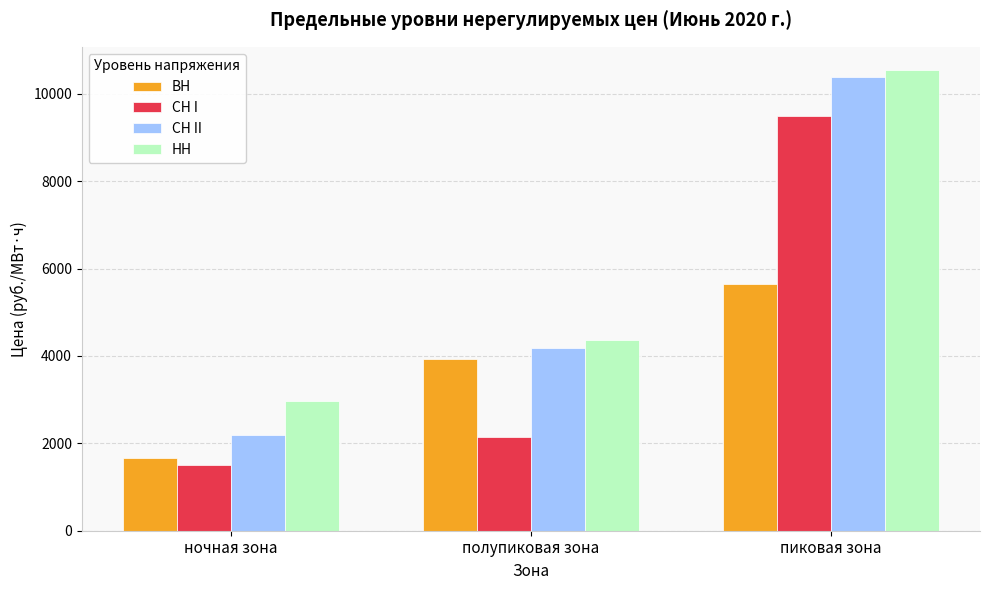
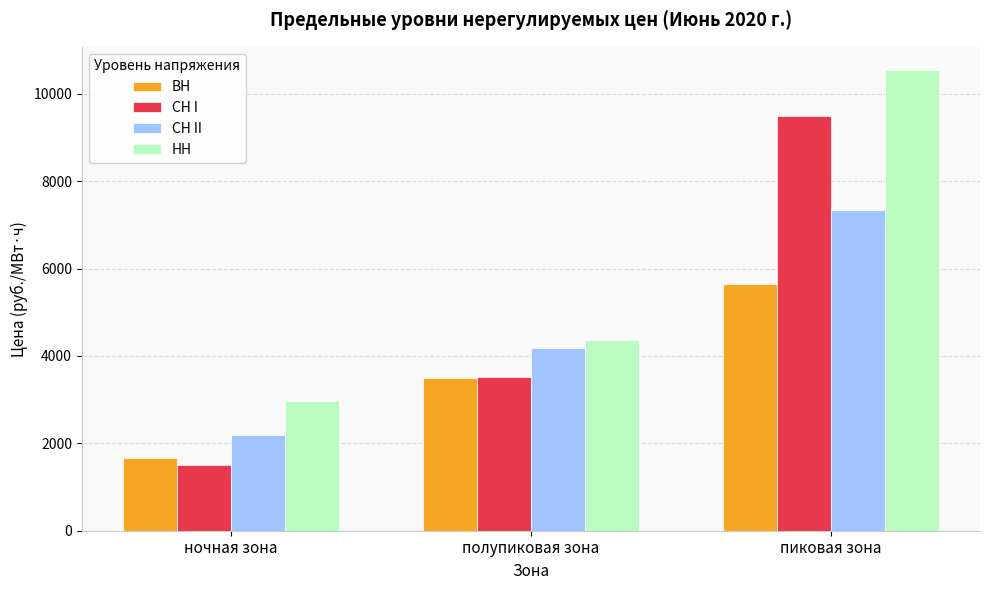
ВН, полупиковая зона: 3900 -> 3500
СН I, полупиковая зона: 2200 -> 3500
СН II, пиковая зона: 10400 -> 7300
